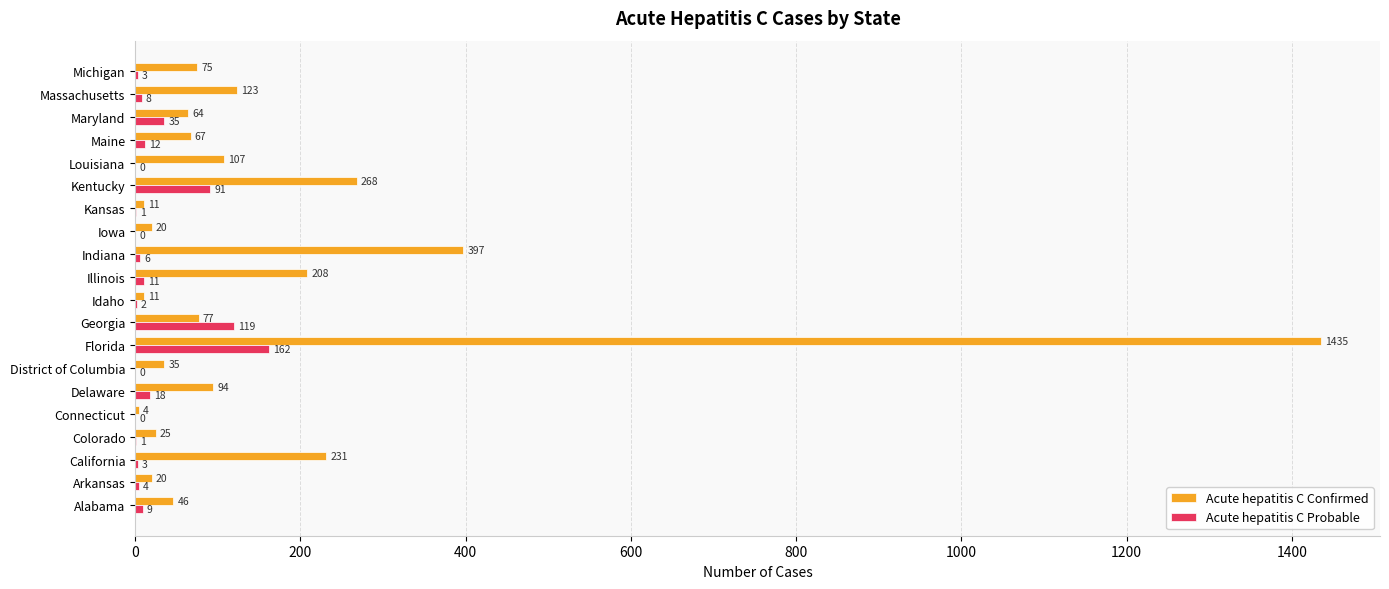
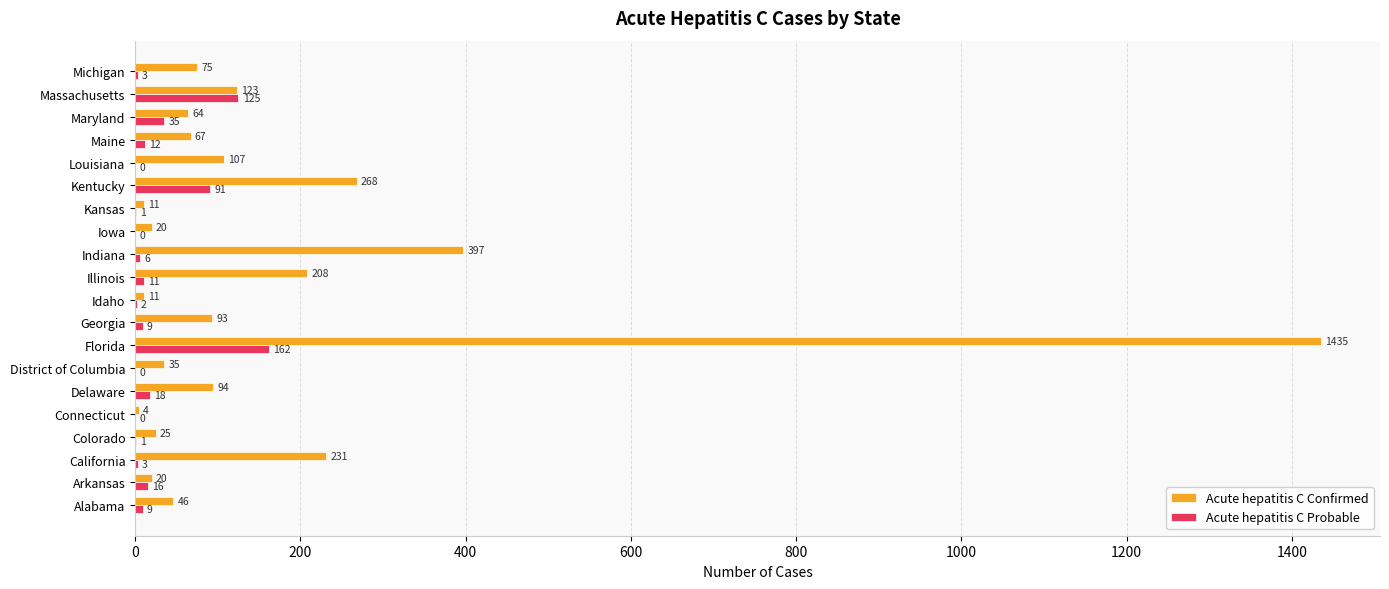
Acute hepatitis C Probable, Massachusetts: 8 -> 125
Acute hepatitis C Confirmed, Georgia: 77 -> 93
Acute hepatitis C Probable, Georgia: 119 -> 9
Acute hepatitis C Probable, Arkansas: 4 -> 16
